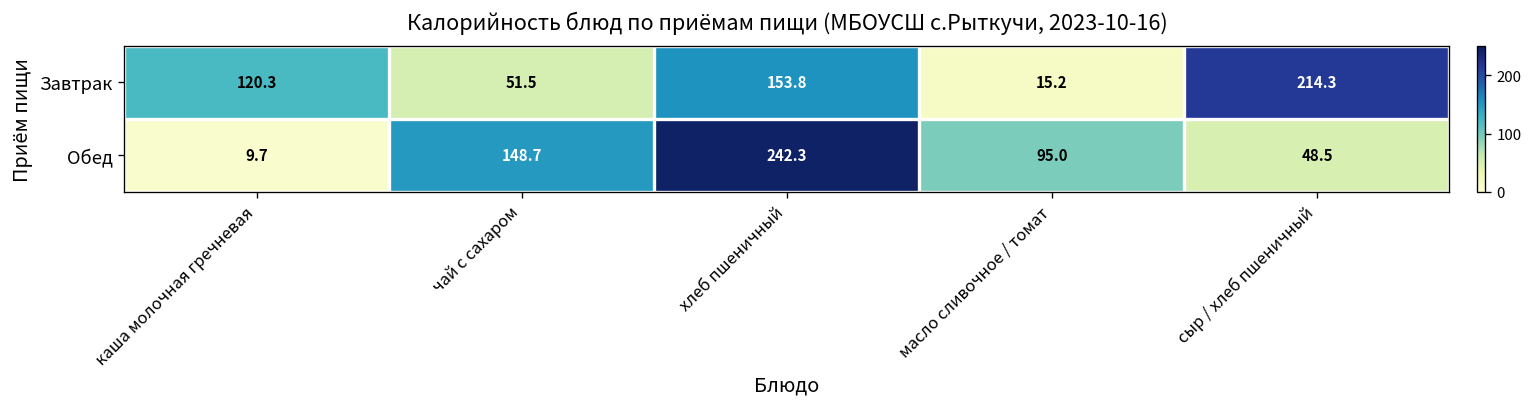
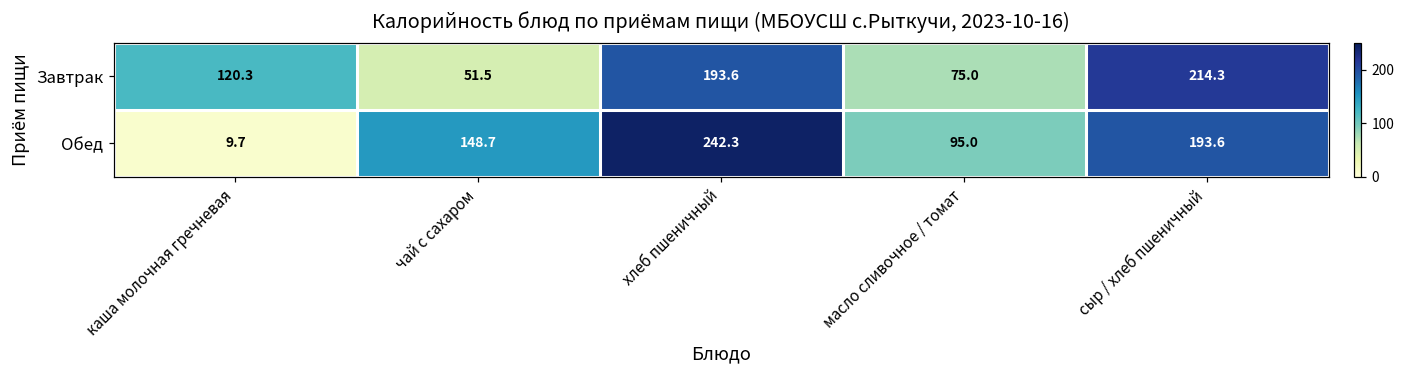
Завтрак, хлеб пшеничный: 153.8 -> 193.6
Завтрак, масло сливочное / томат: 15.2 -> 75.0
Обед, сыр / хлеб пшеничный: 48.5 -> 193.6
